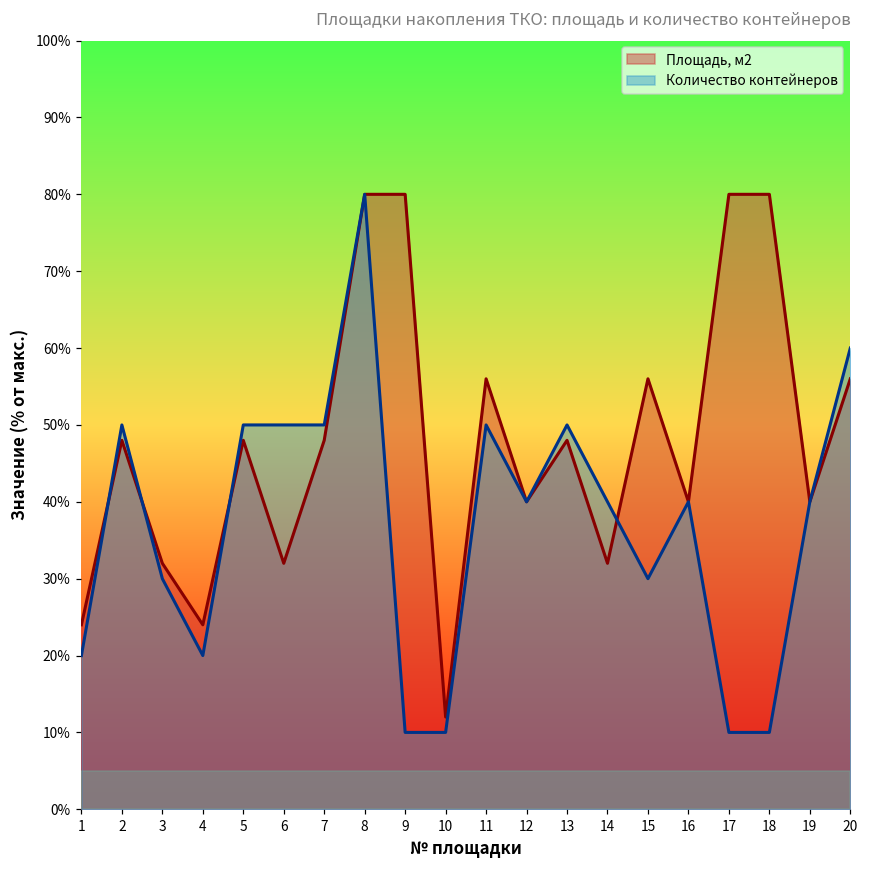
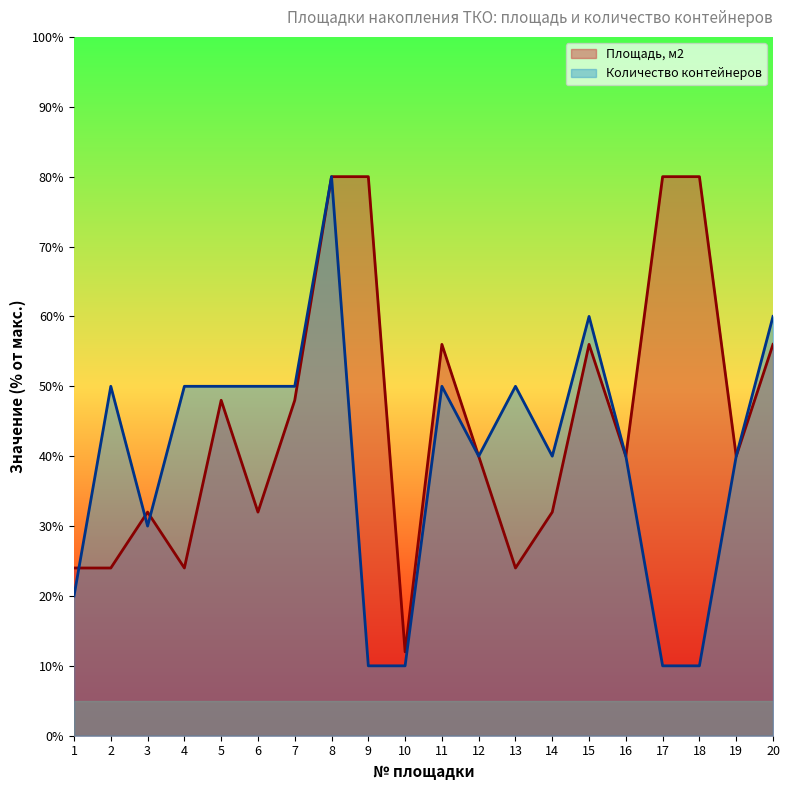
Площадь, м2, 2: 48% -> 24%
Количество контейнеров, 4: 20% -> 50%
Площадь, м2, 13: 48% -> 24%
Количество контейнеров, 15: 30% -> 60%
